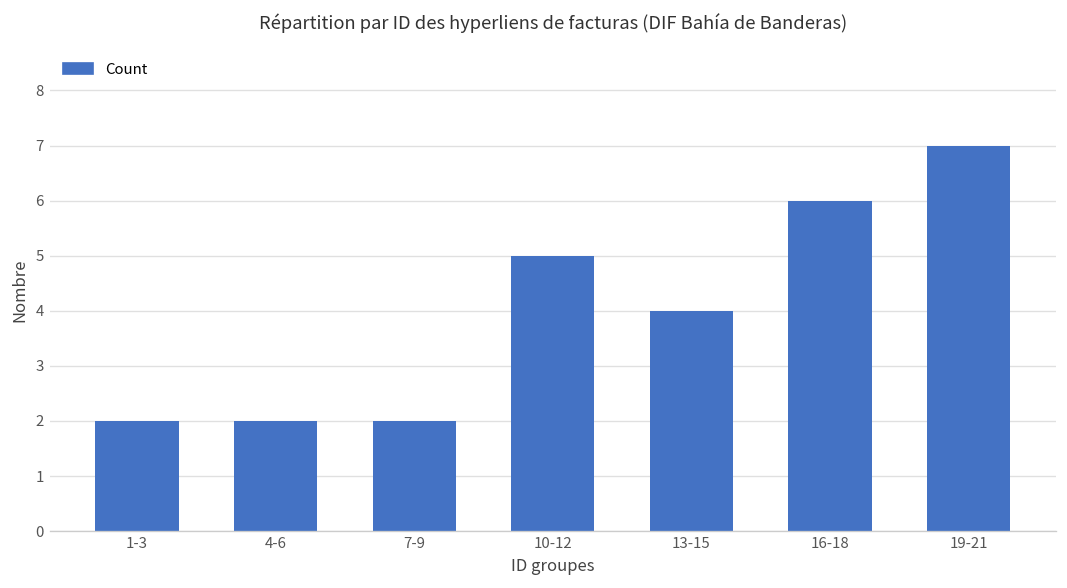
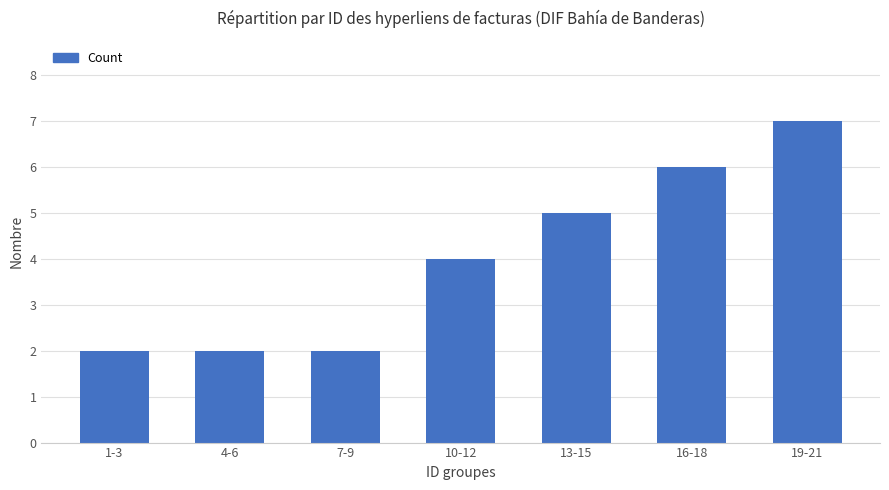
10-12: 5 -> 4
13-15: 4 -> 5
